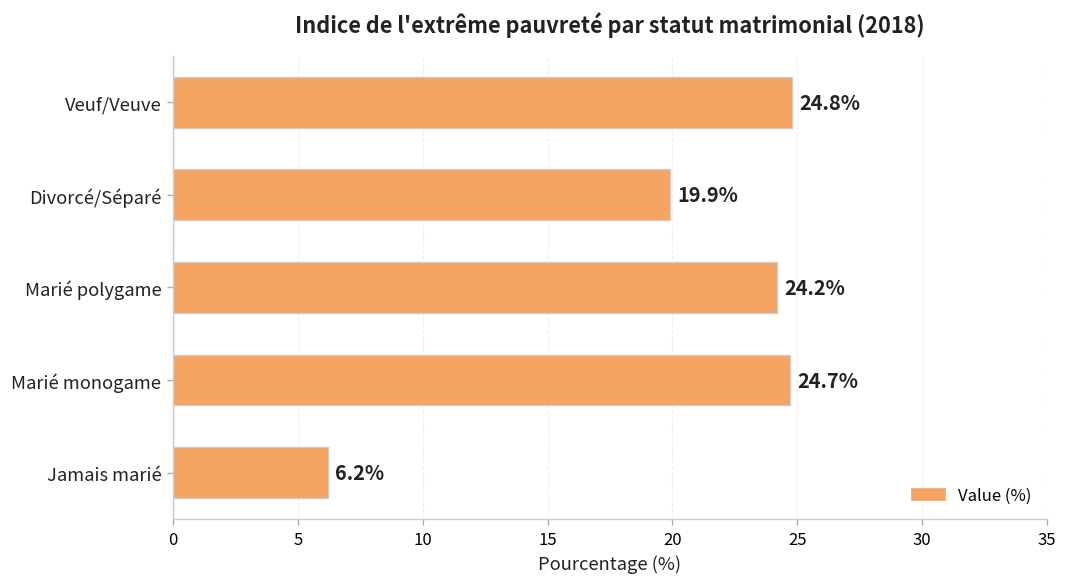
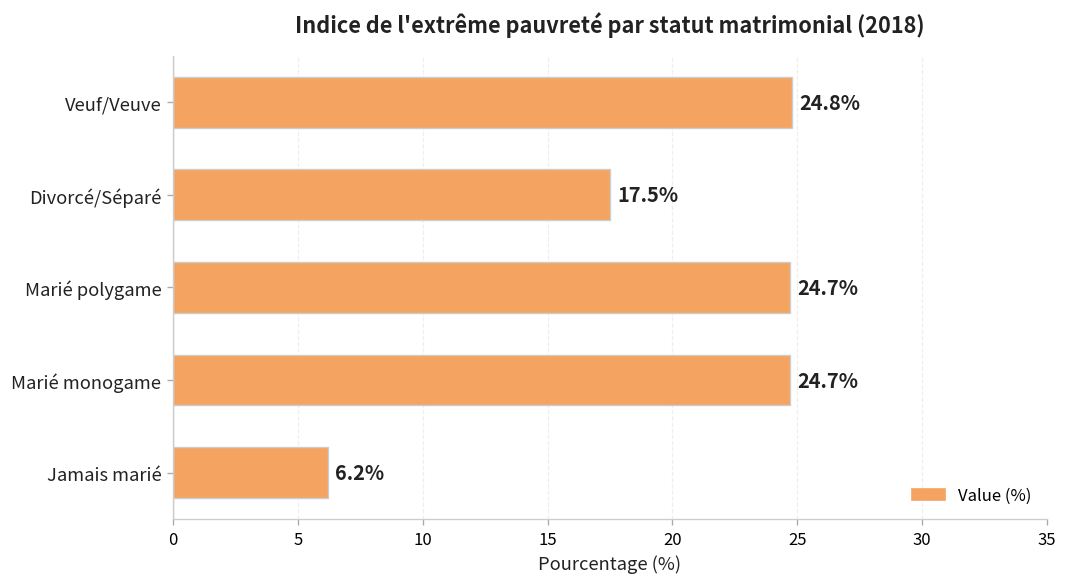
Divorcé/Séparé: 19.9% -> 17.5%
Marié polygame: 24.2% -> 24.7%
